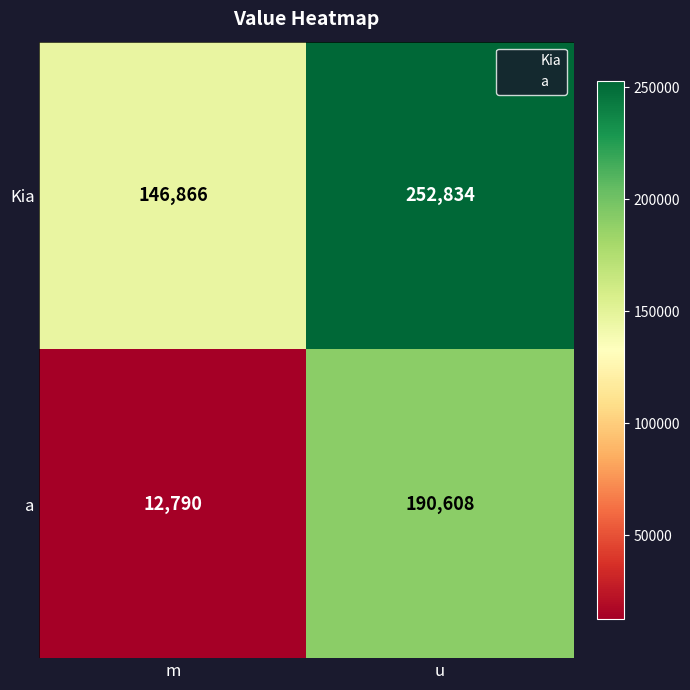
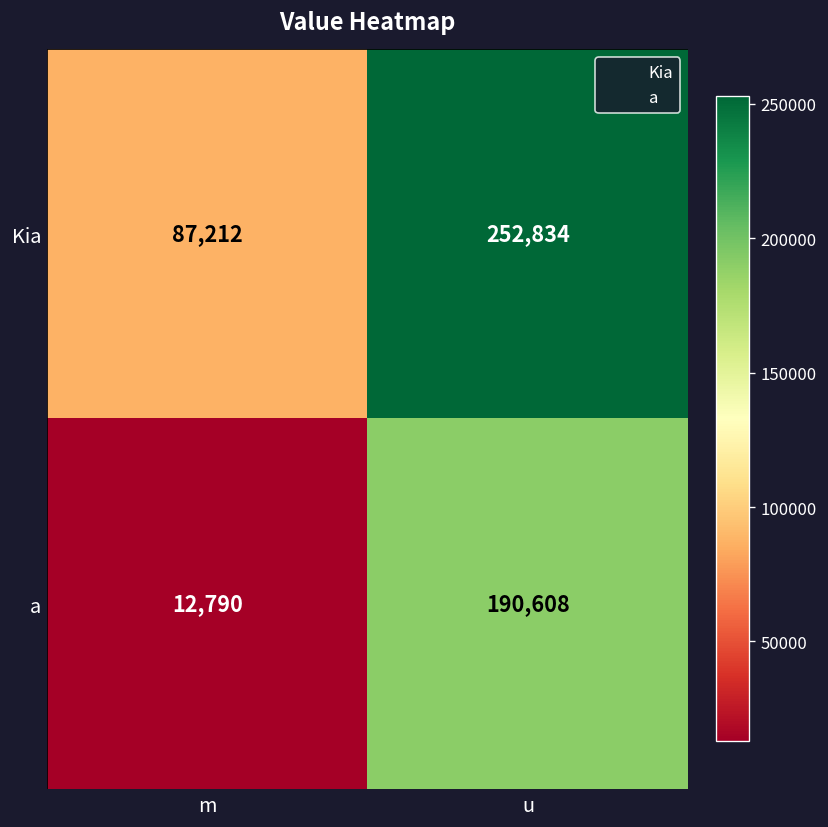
Kia, m: 146,866 -> 87,212
